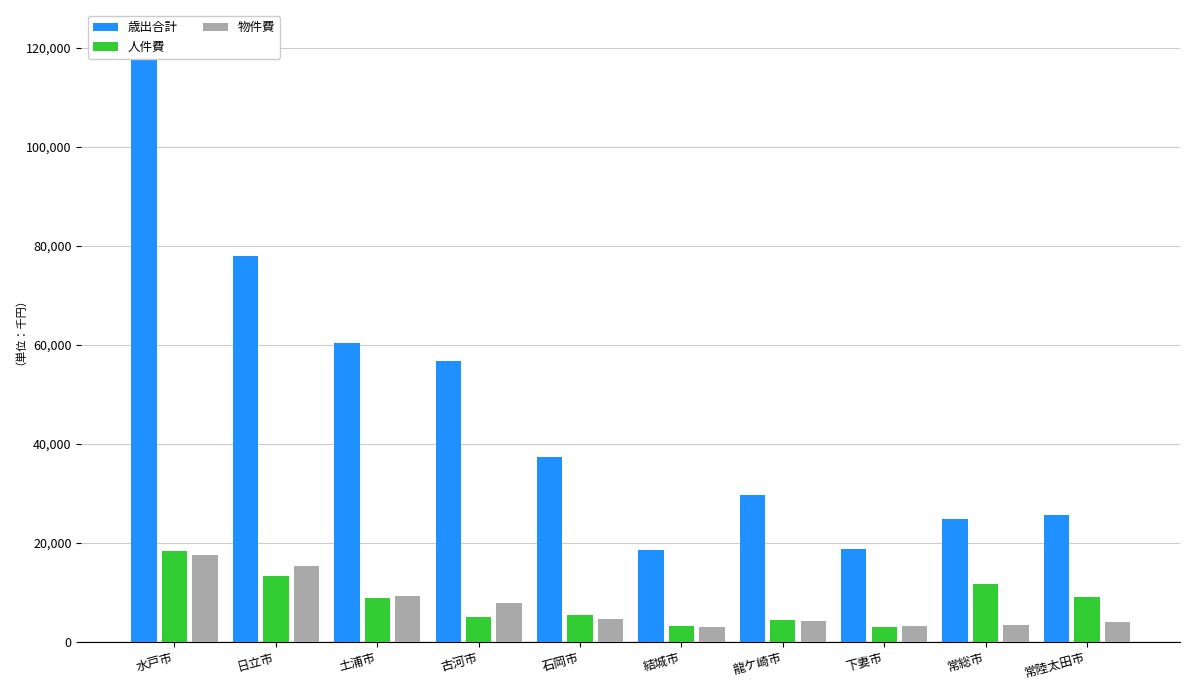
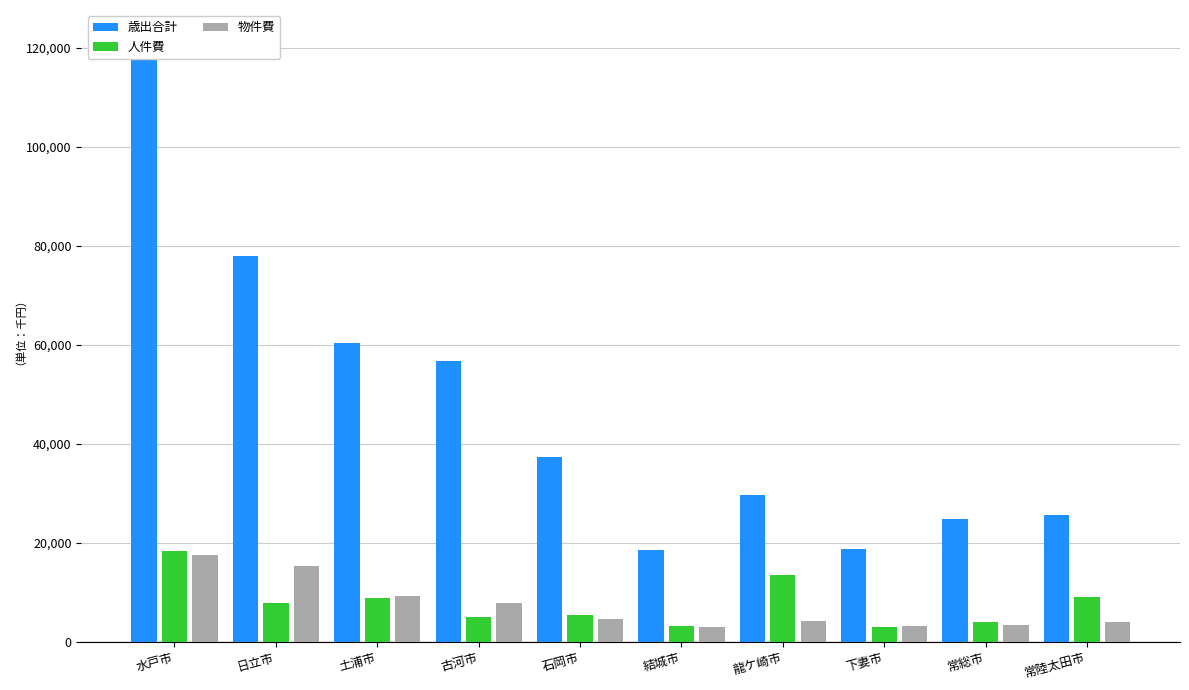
人件費, 日立市: 13,000 -> 8,000
人件費, 龍ケ崎市: 4,000 -> 13,000
人件費, 常総市: 12,000 -> 4,000
